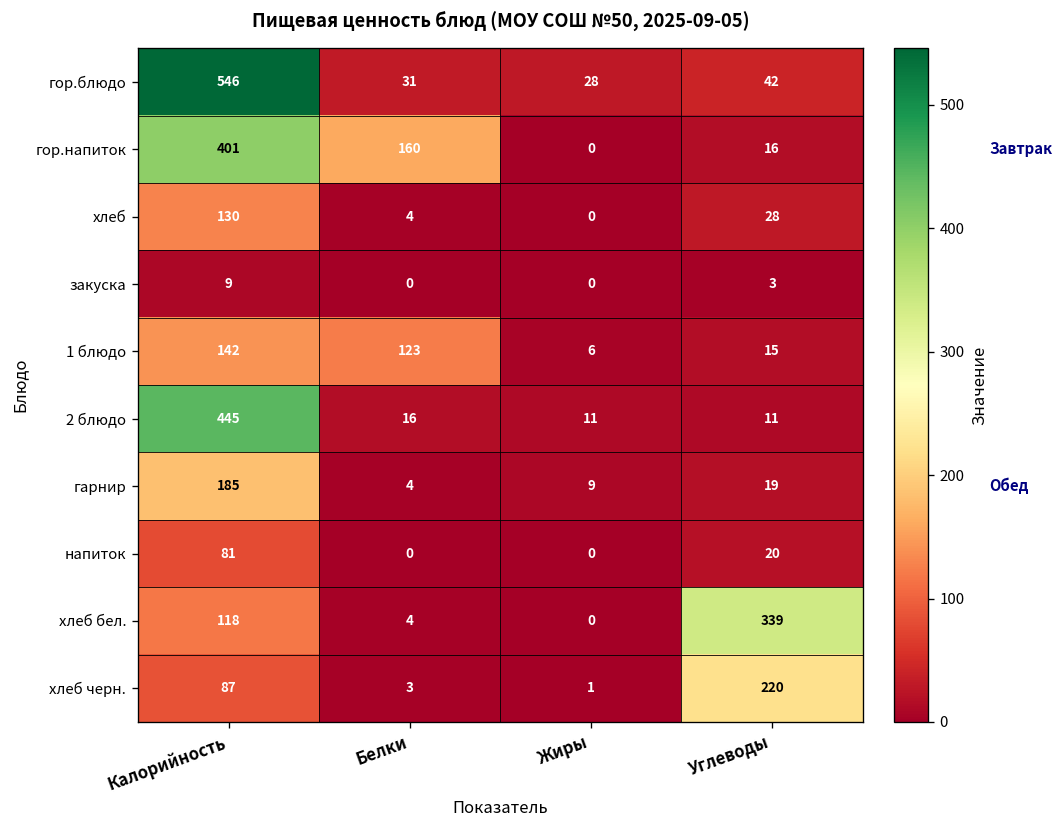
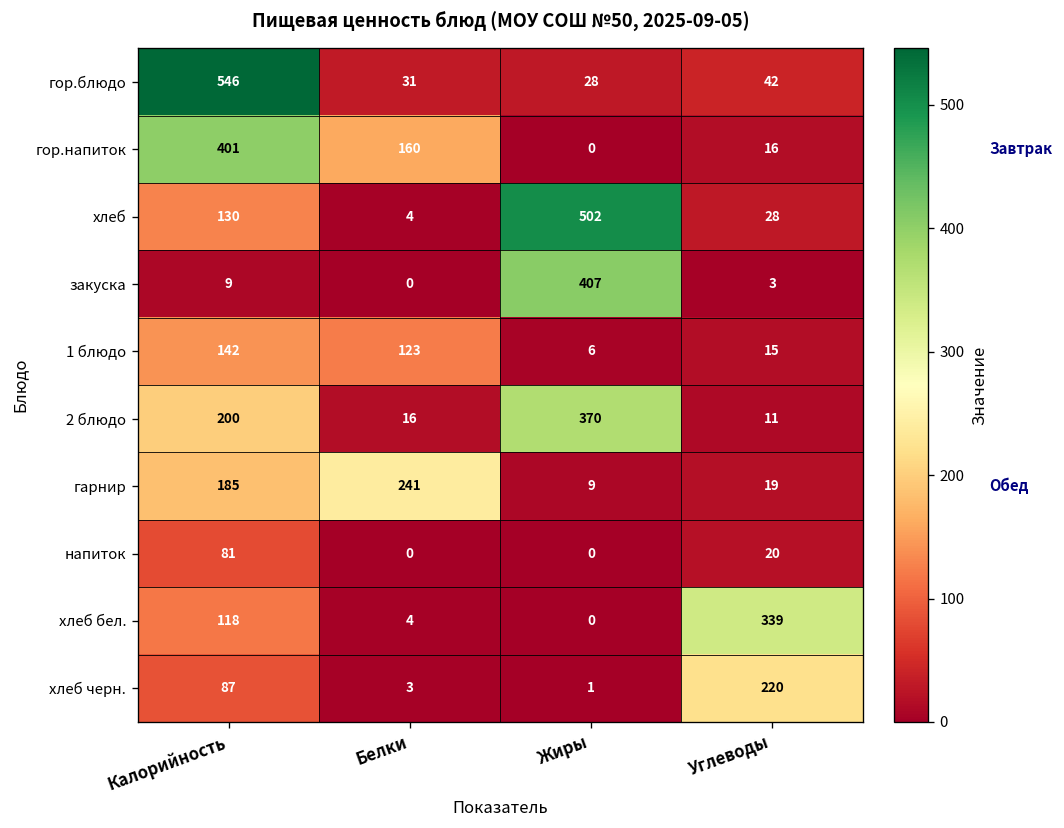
хлеб, Жиры: 0 -> 502
закуска, Жиры: 0 -> 407
2 блюдо, Калорийность: 445 -> 200
2 блюдо, Жиры: 11 -> 370
гарнир, Белки: 4 -> 241
